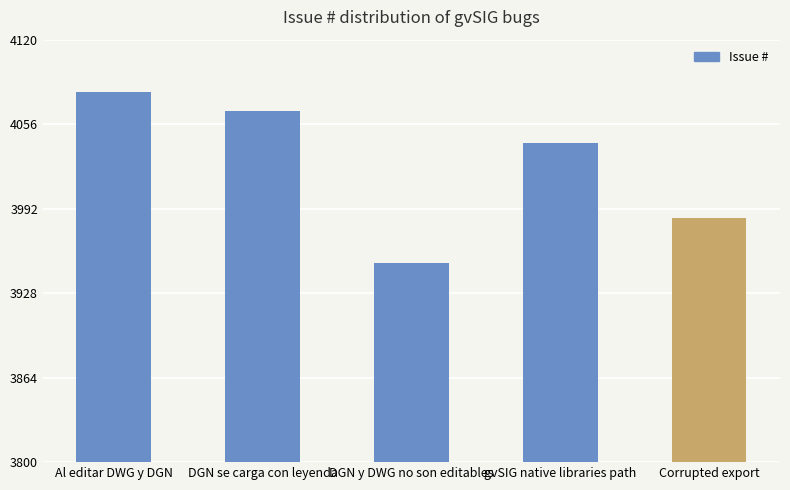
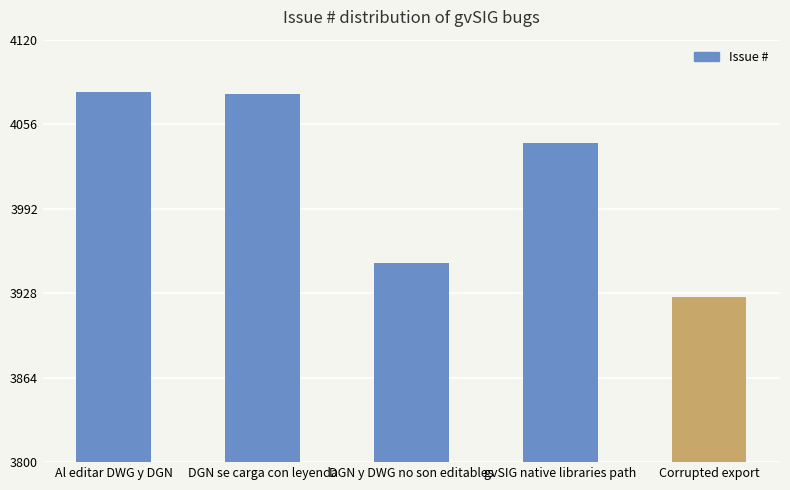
DGN se carga con leyenda: 4066 -> 4079
Corrupted export: 3985 -> 3925
